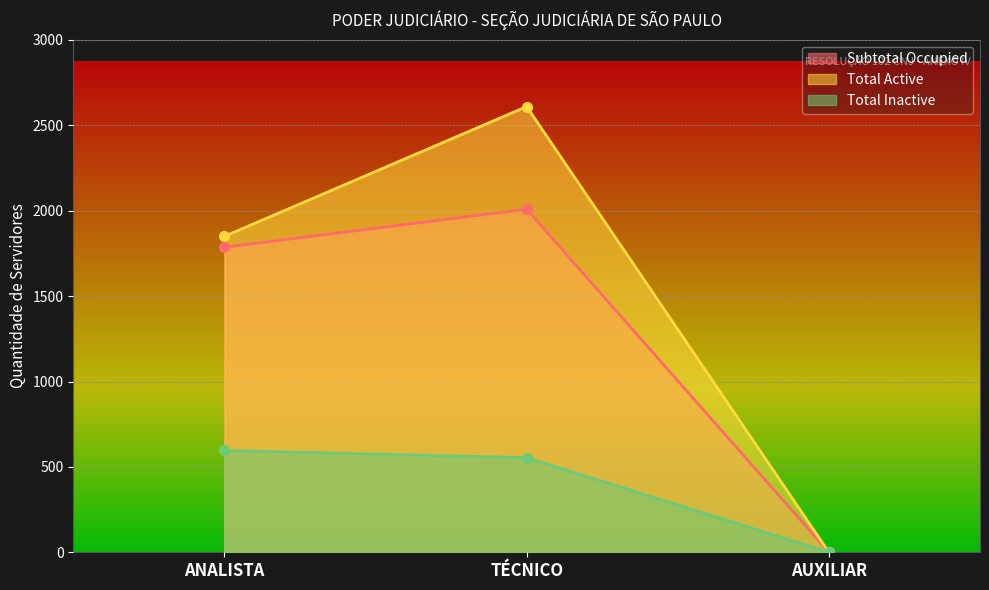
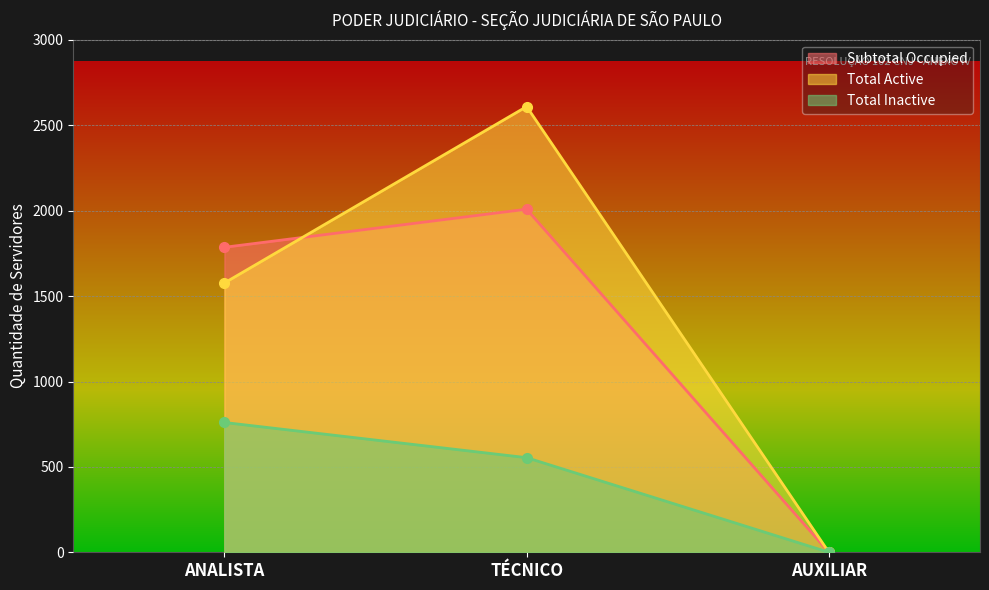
Total Active, ANALISTA: 1850 -> 1580
Total Inactive, ANALISTA: 600 -> 760
